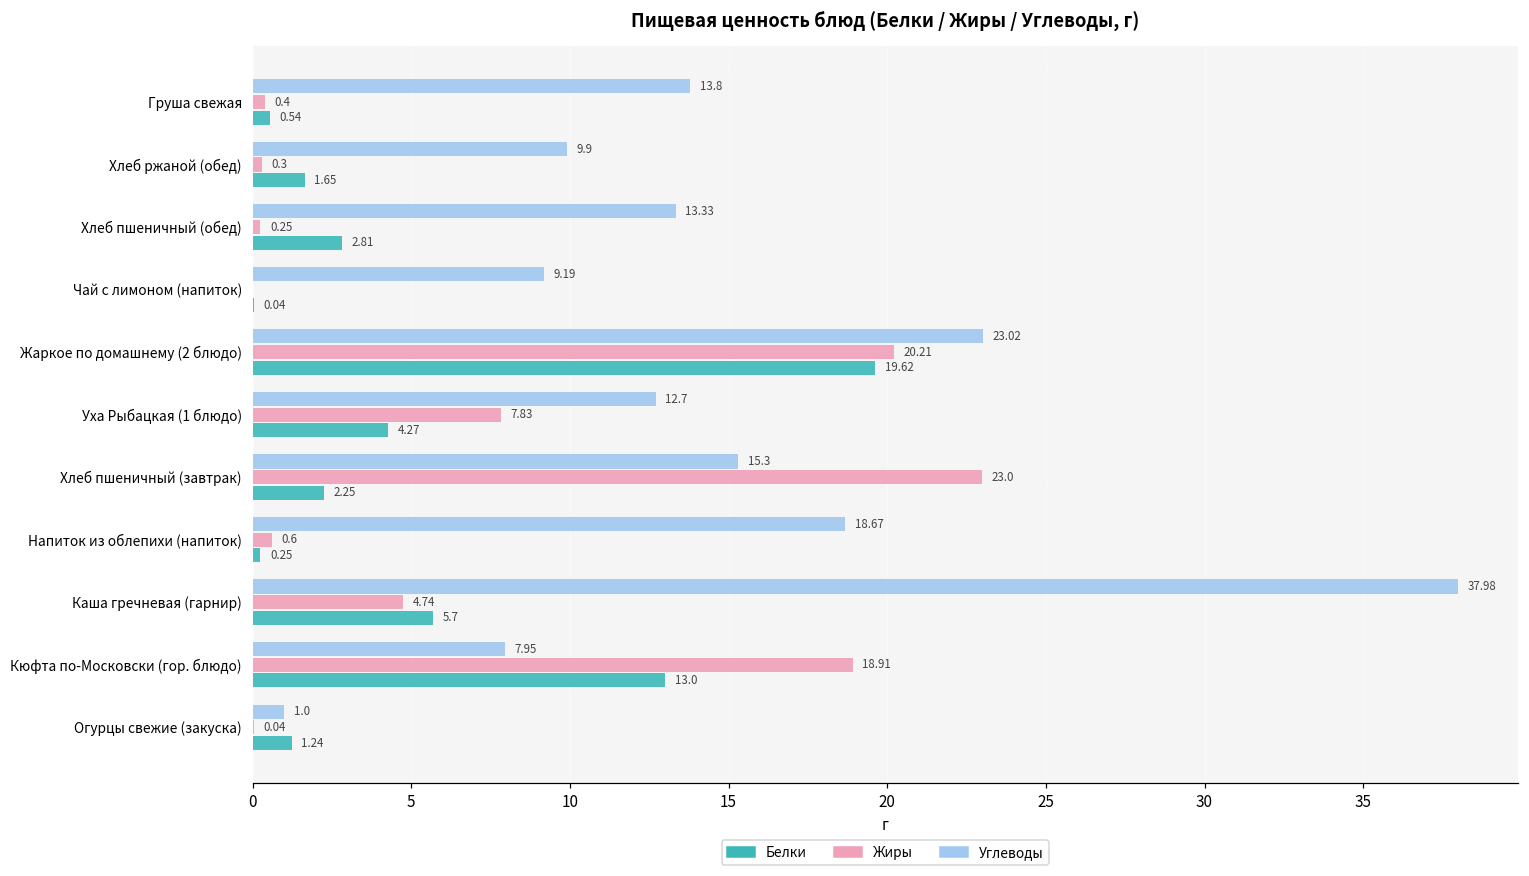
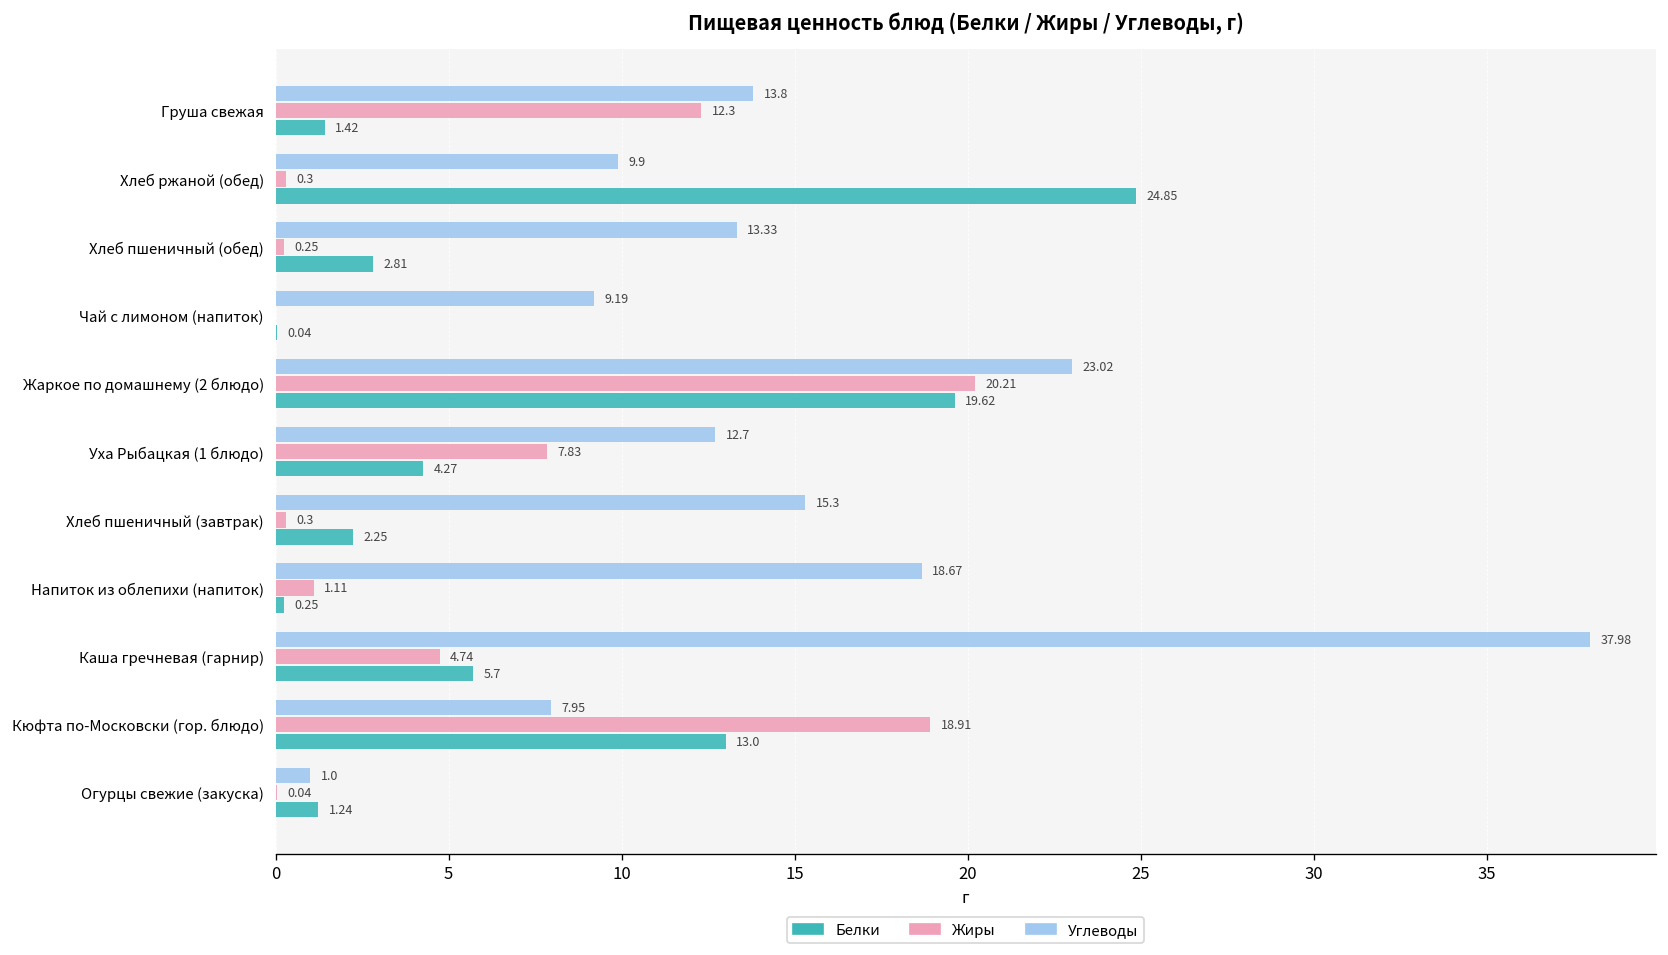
Жиры, Груша свежая: 0.4 -> 12.3
Белки, Груша свежая: 0.54 -> 1.42
Белки, Хлеб ржаной (обед): 1.65 -> 24.85
Жиры, Хлеб пшеничный (завтрак): 23.0 -> 0.3
Жиры, Напиток из облепихи (напиток): 0.6 -> 1.11
